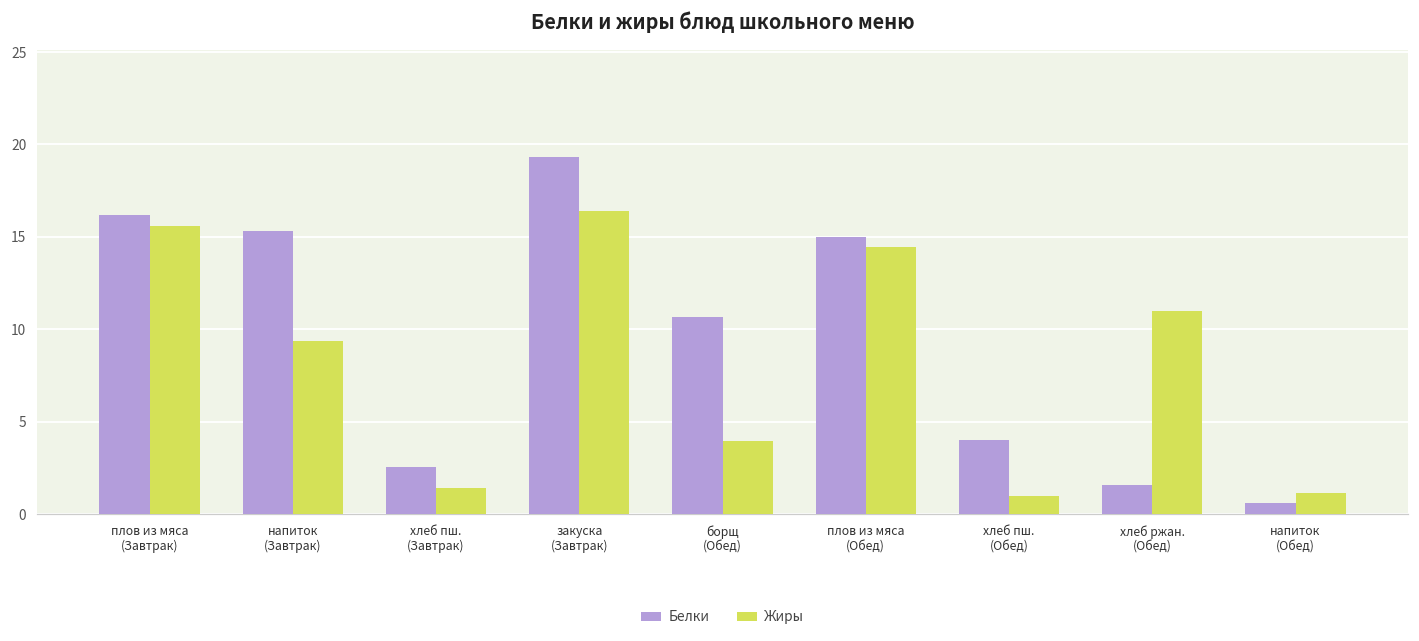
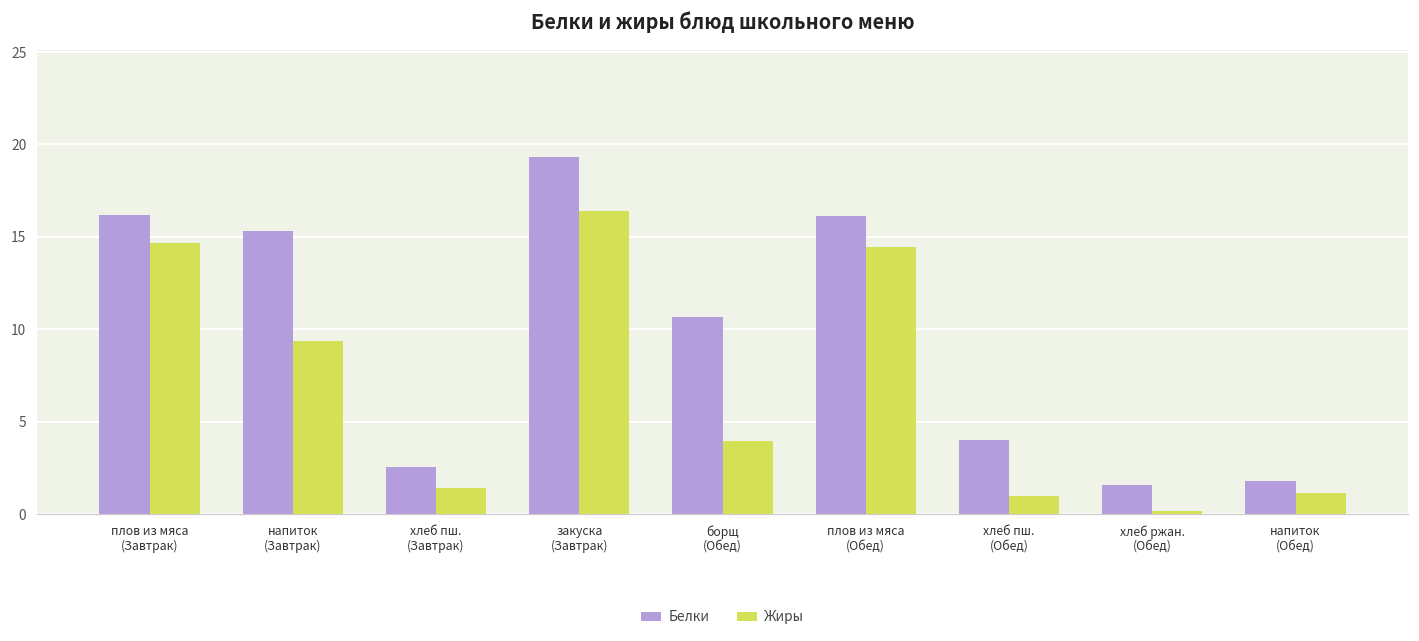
Жиры, плов из мяса (Завтрак): 15.6 -> 14.7
Белки, плов из мяса (Обед): 15.0 -> 16.1
Жиры, хлеб ржан. (Обед): 11.0 -> 0.2
Белки, напиток (Обед): 0.6 -> 1.8
